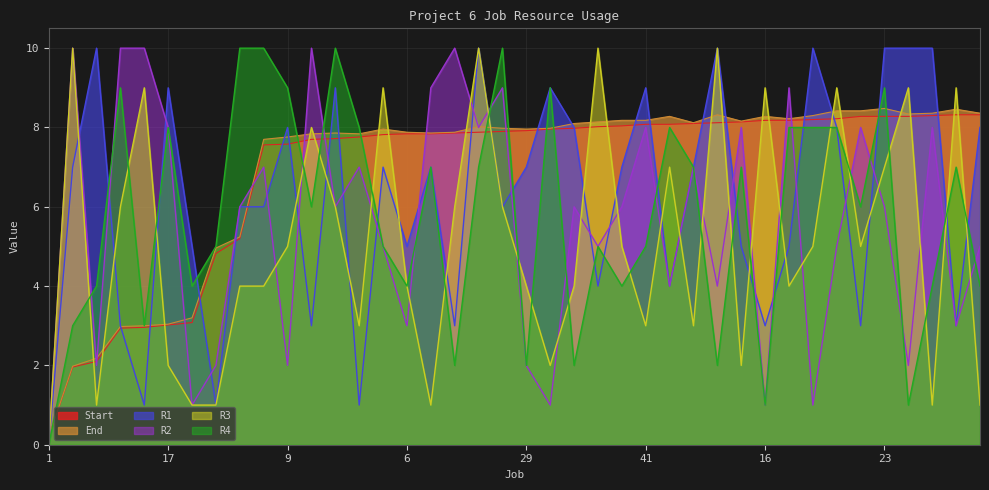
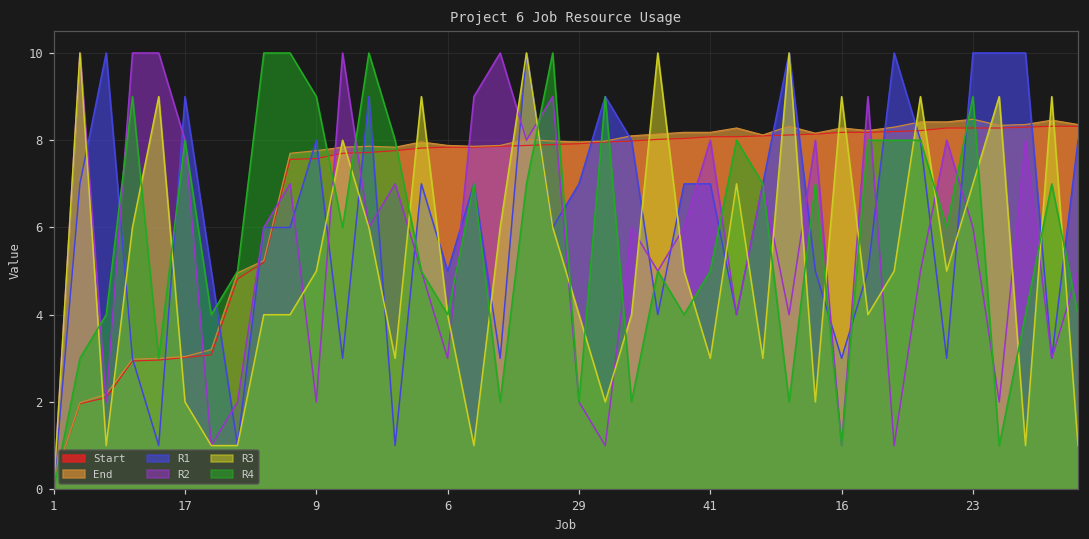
R1, 41: 9 -> 7
